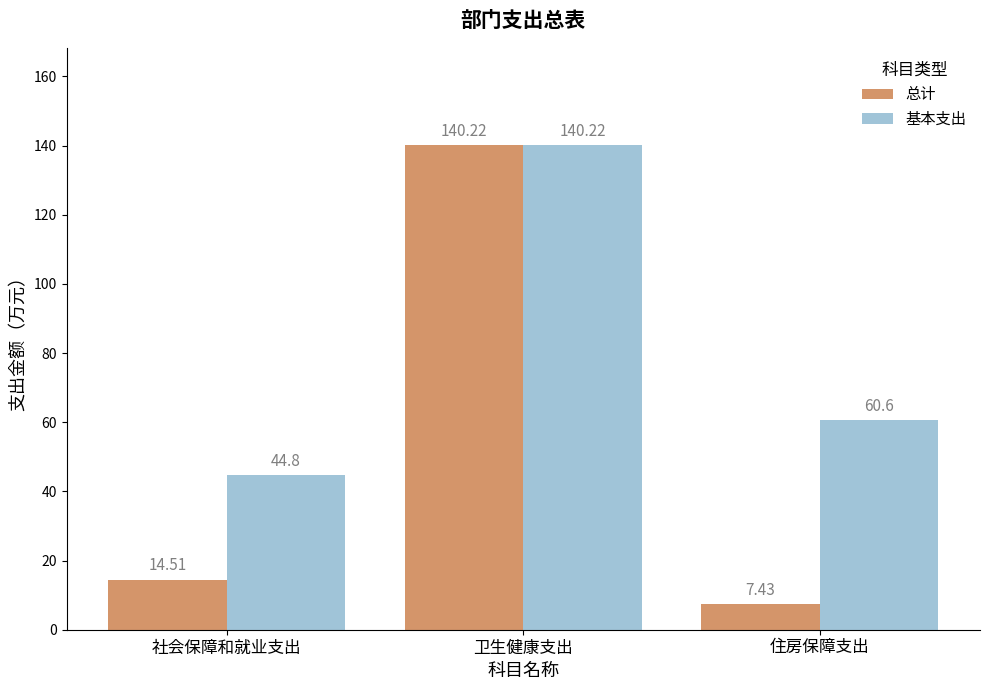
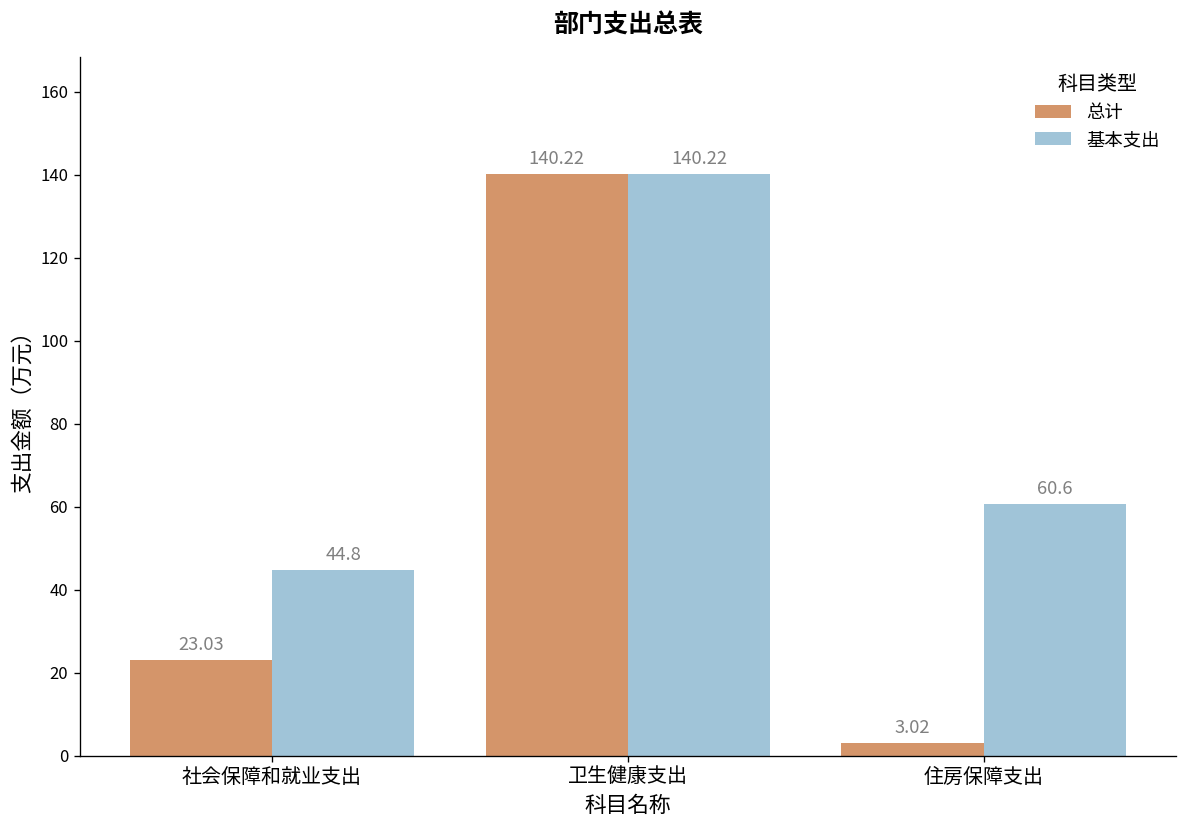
总计, 社会保障和就业支出: 14.51 -> 23.03
总计, 住房保障支出: 7.43 -> 3.02
